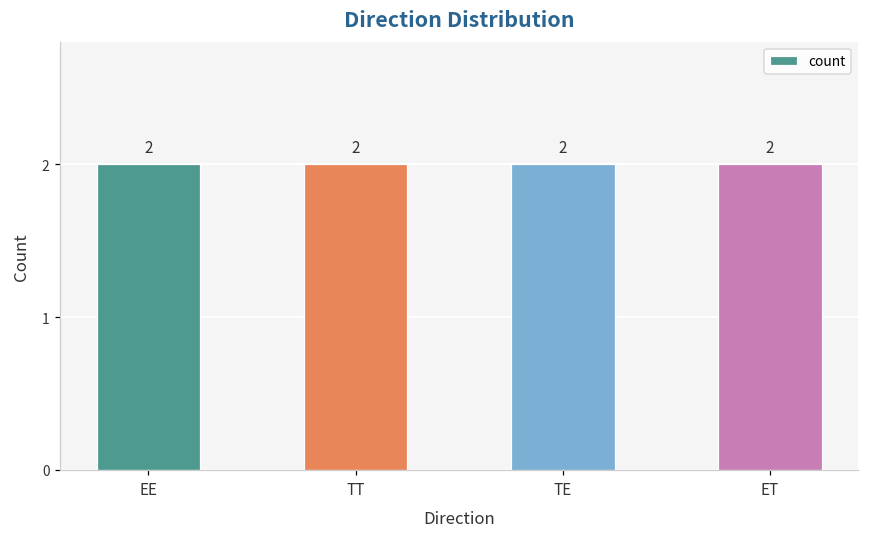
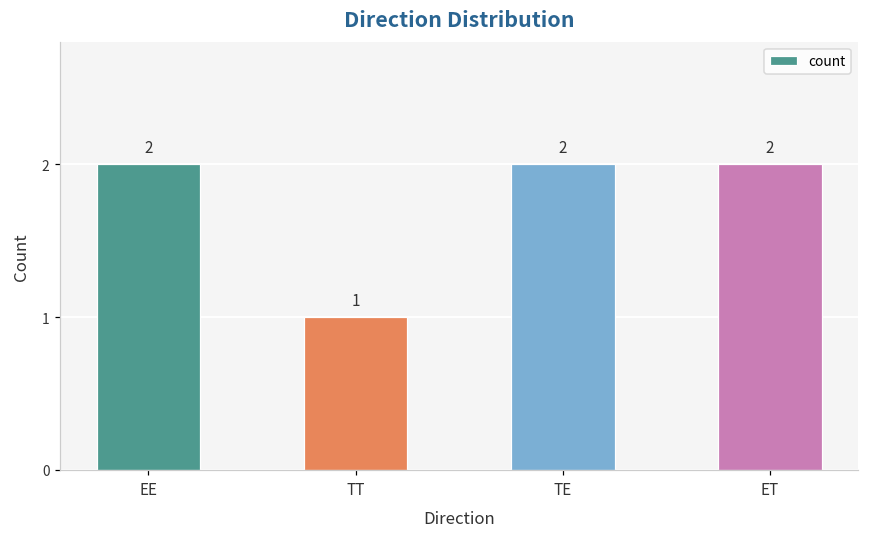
TT: 2 -> 1
